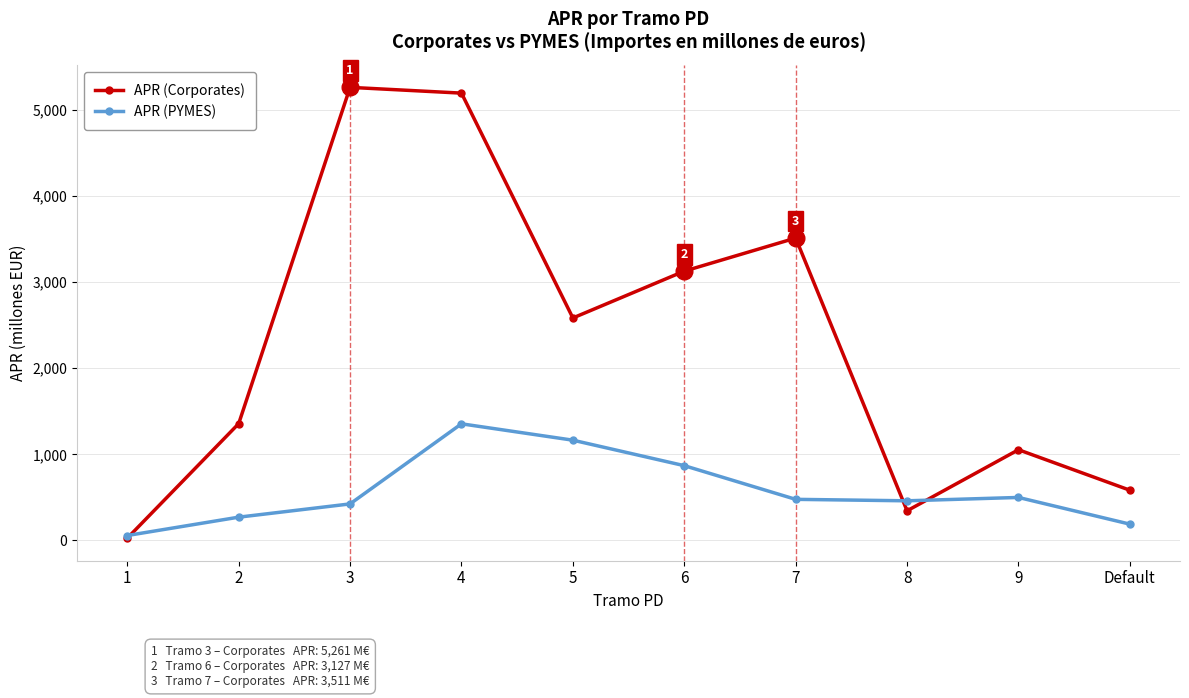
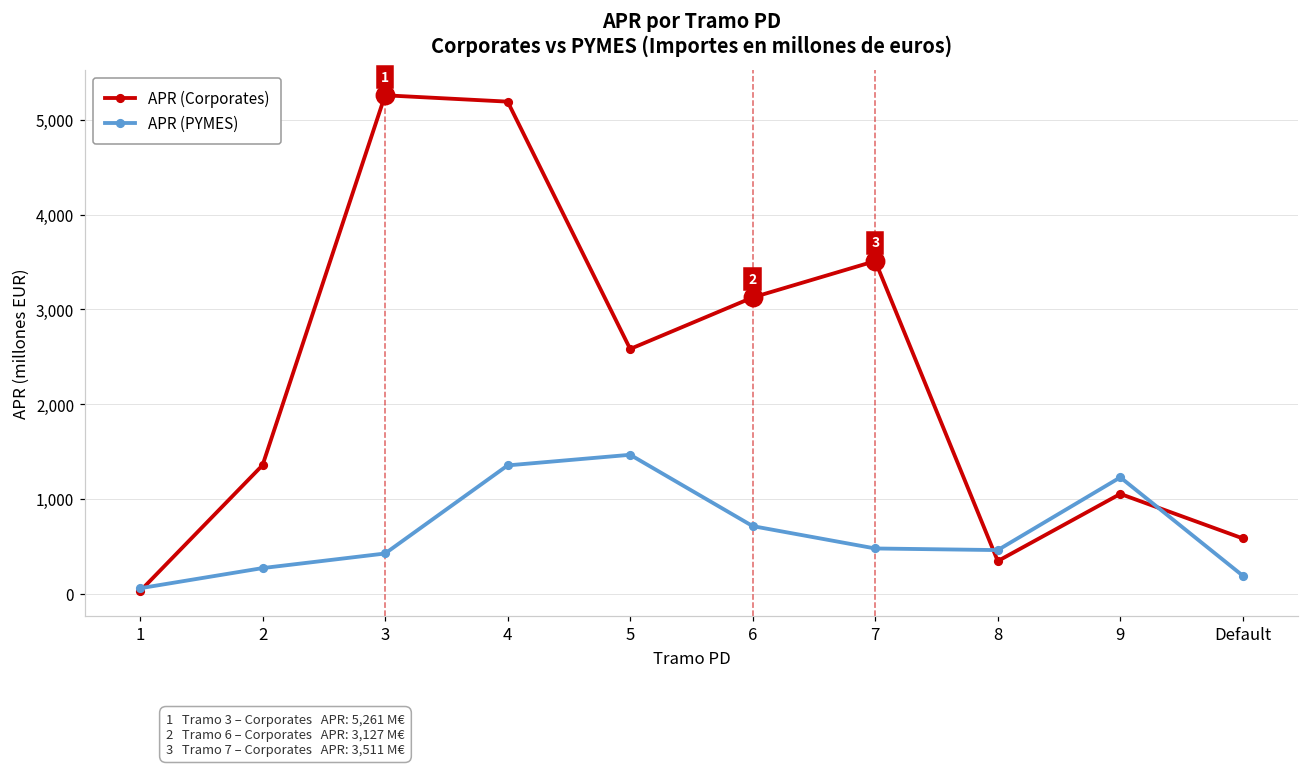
APR (PYMES), 5: 1,200 -> 1,500
APR (PYMES), 6: 900 -> 700
APR (PYMES), 9: 500 -> 1,200
